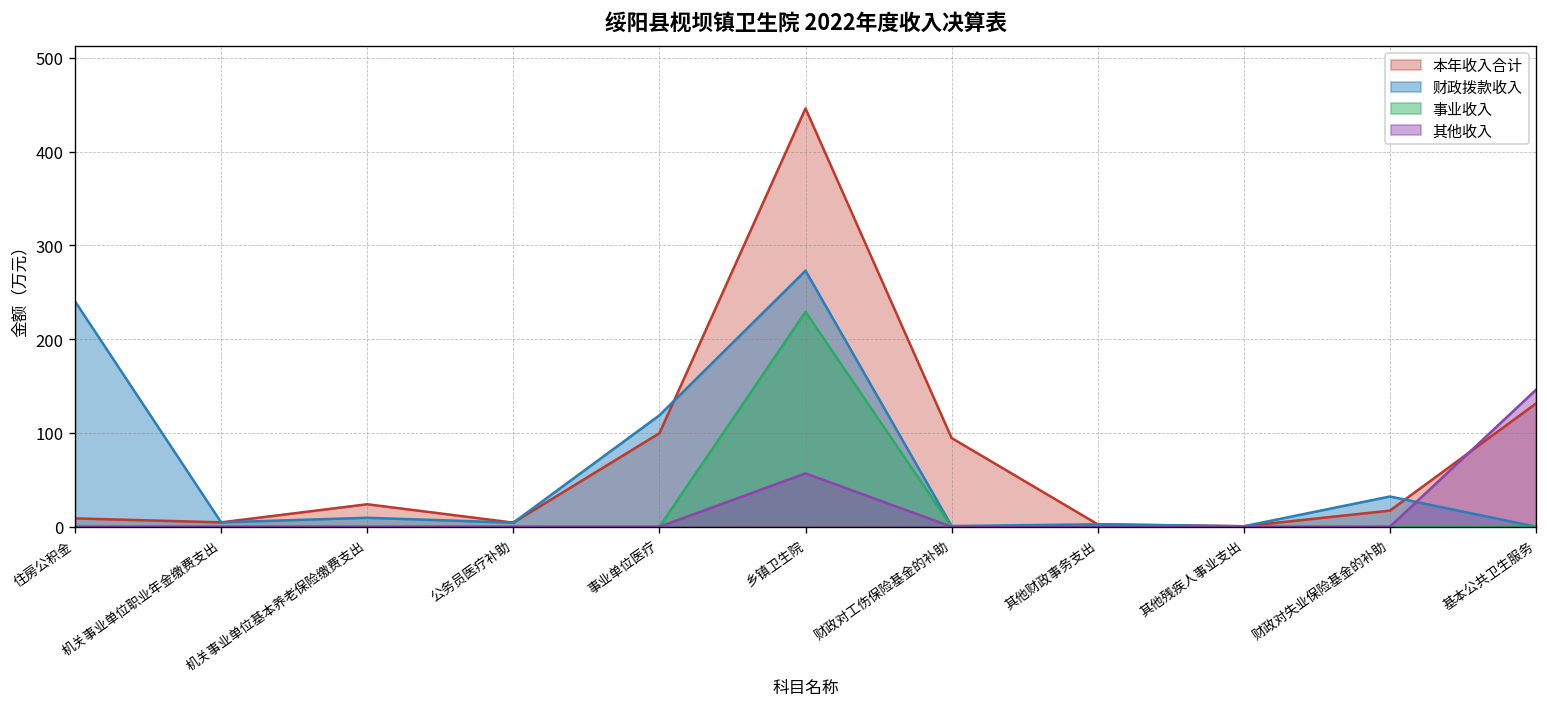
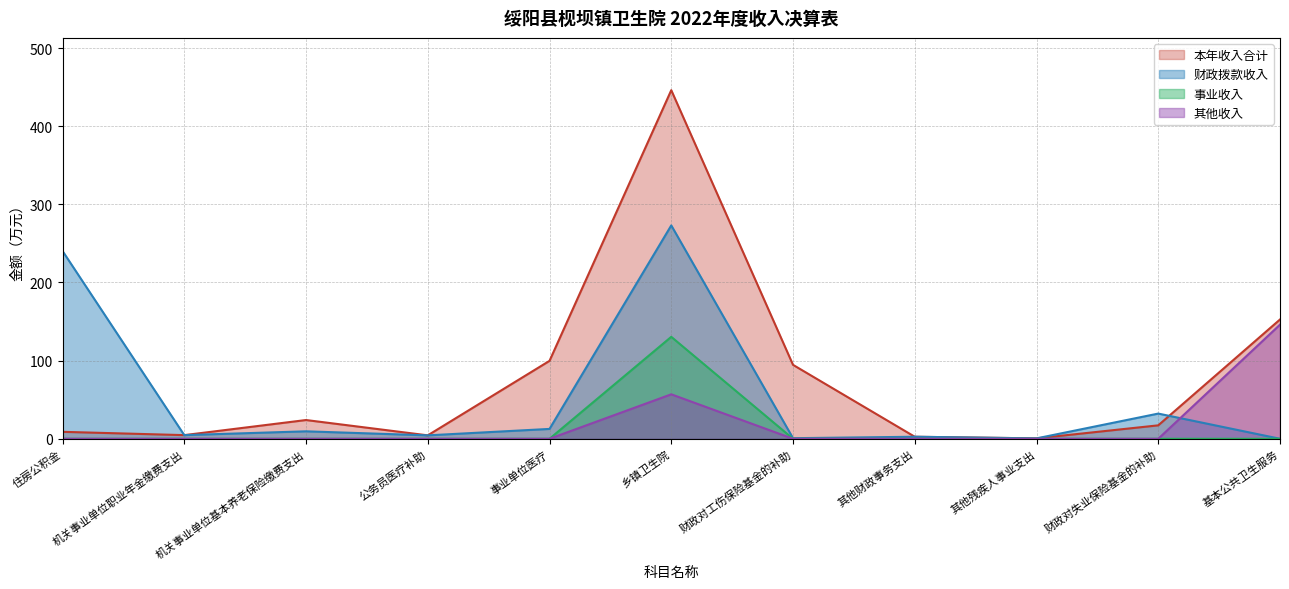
财政拨款收入, 事业单位医疗: 120 -> 10
事业收入, 乡镇卫生院: 230 -> 130
本年收入合计, 基本公共卫生服务: 130 -> 150
